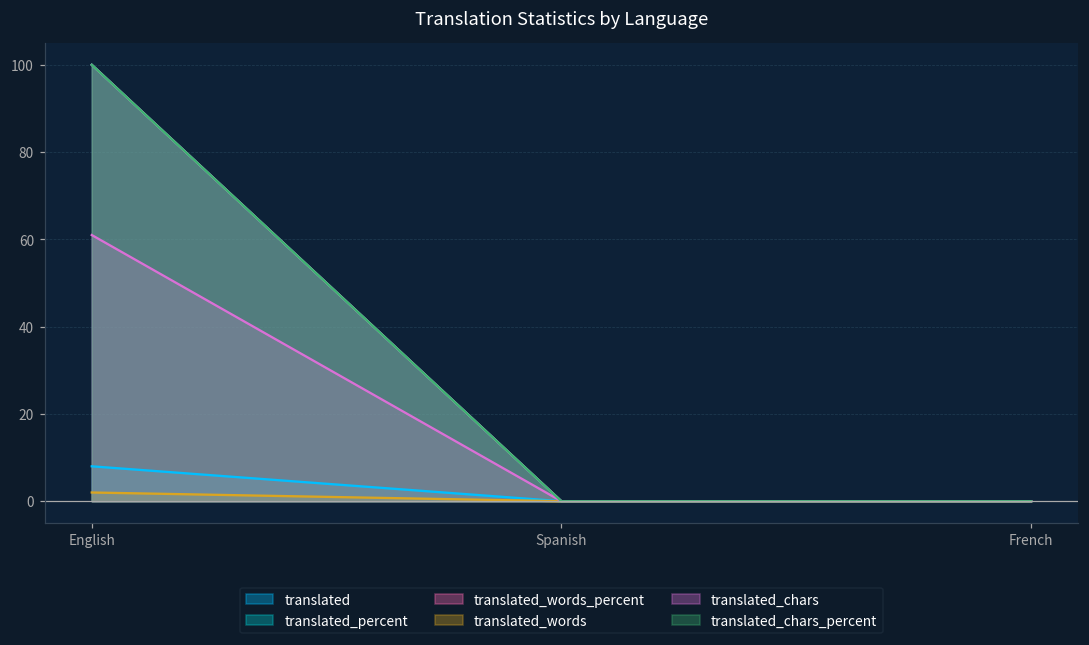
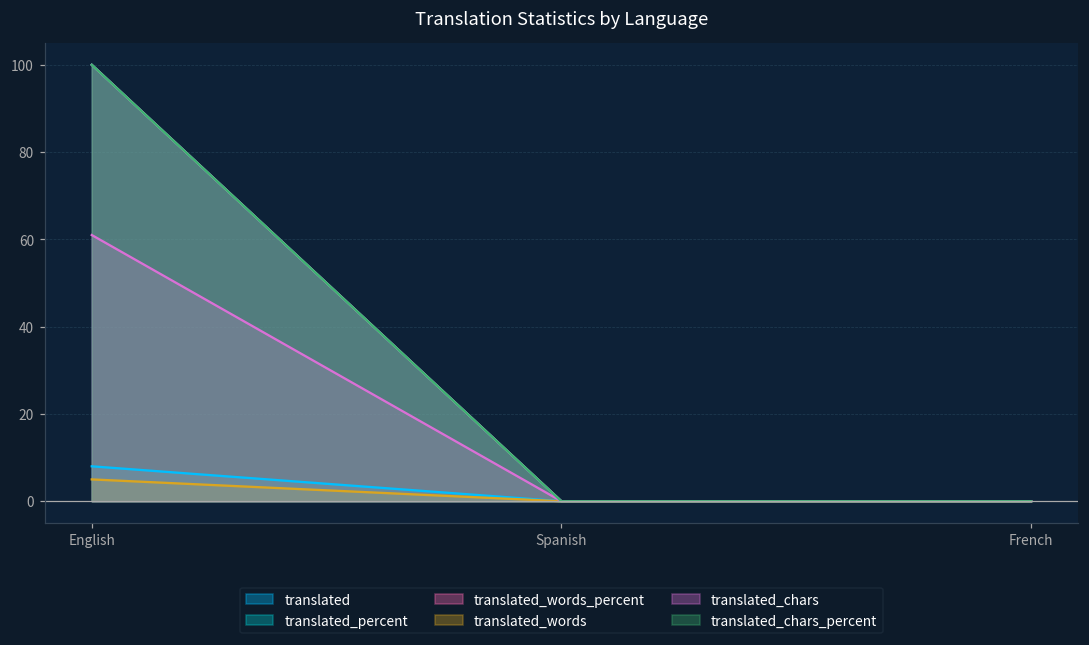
translated_words, English: 2 -> 5
